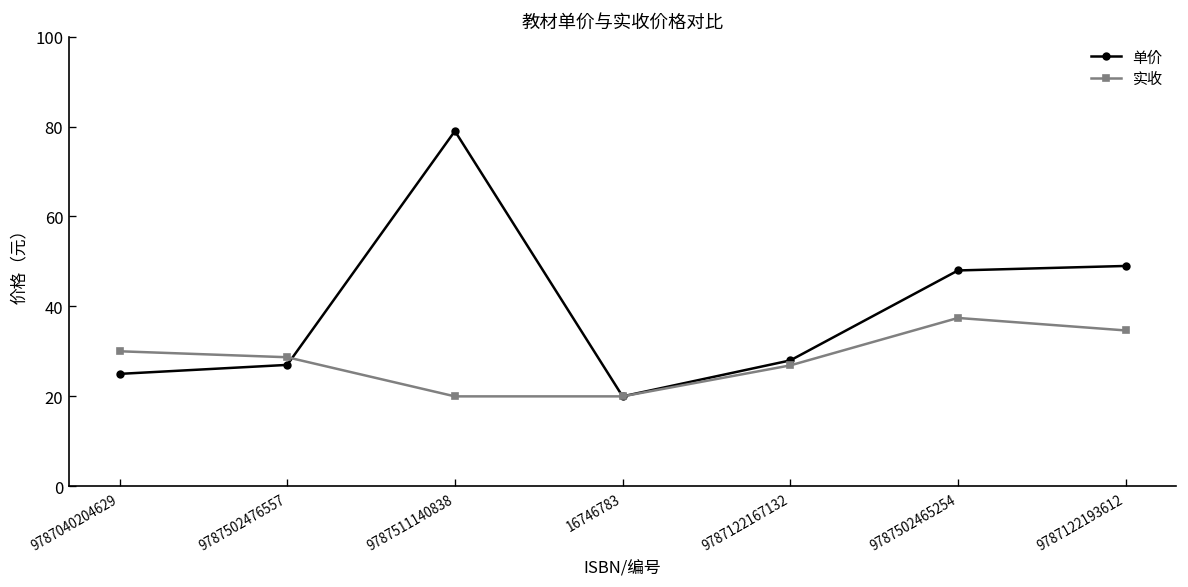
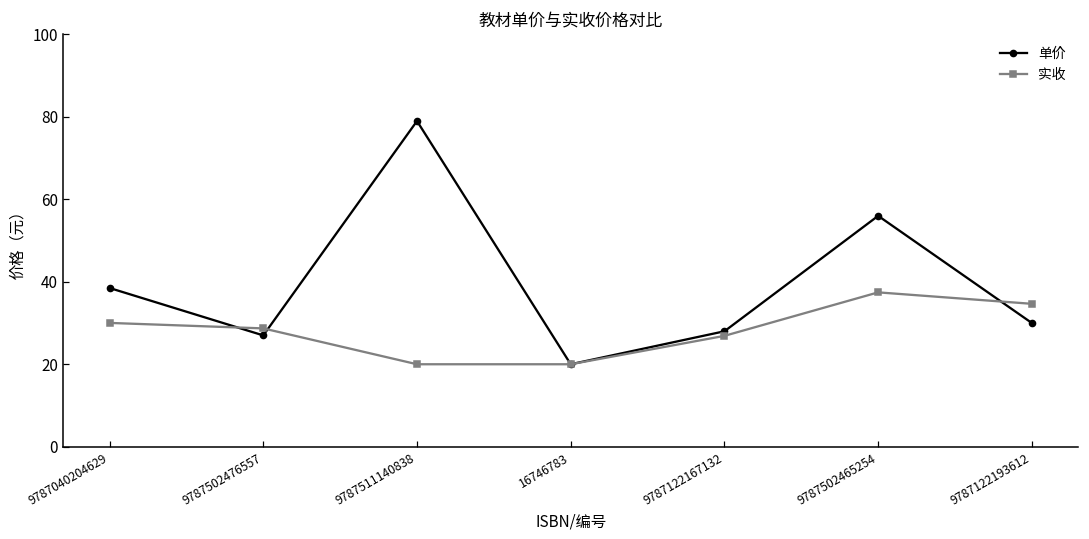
单价, 9787040204629: 25 -> 39
单价, 9787502465254: 48 -> 56
单价, 9787122193612: 49 -> 30
